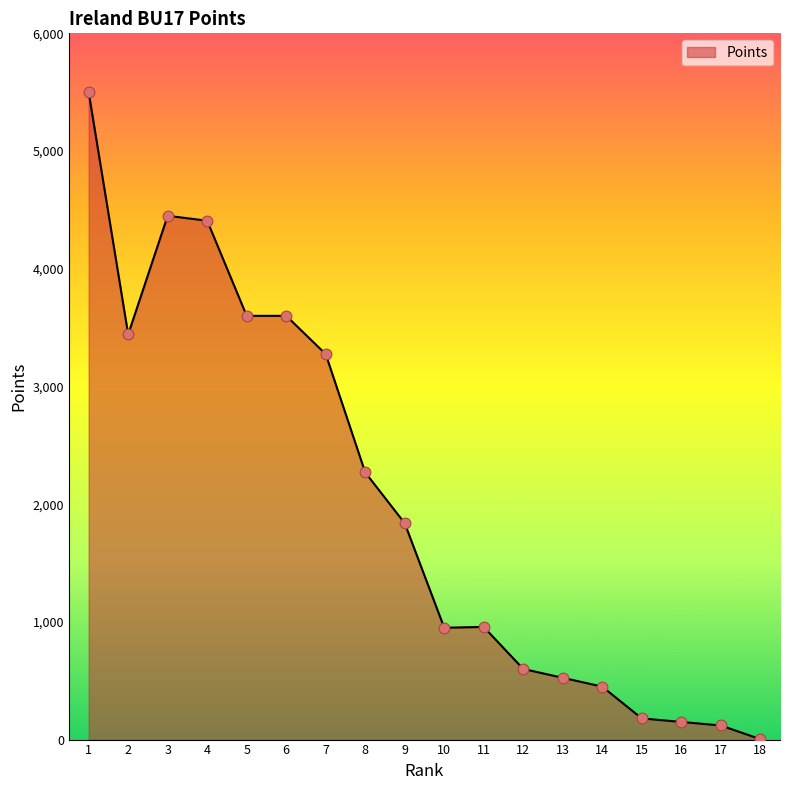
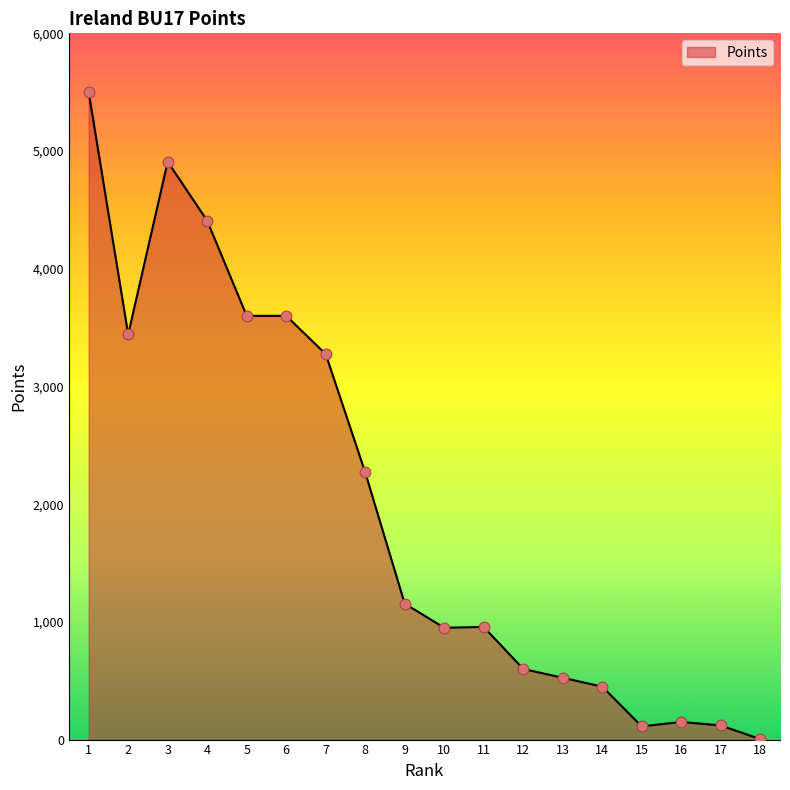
3: 4,450 -> 4,910
9: 1,840 -> 1,160
15: 180 -> 110
